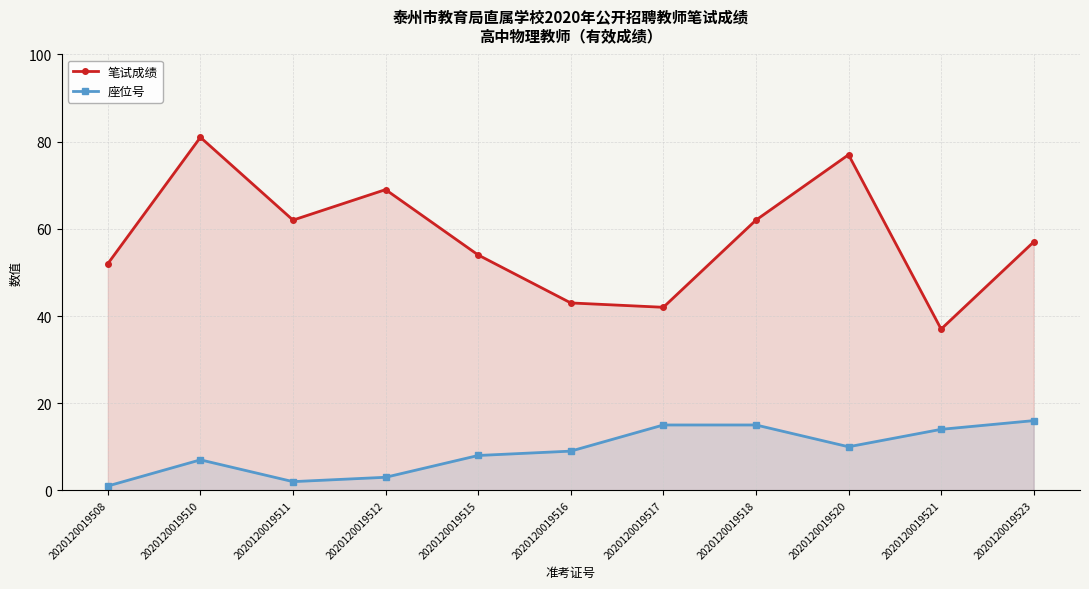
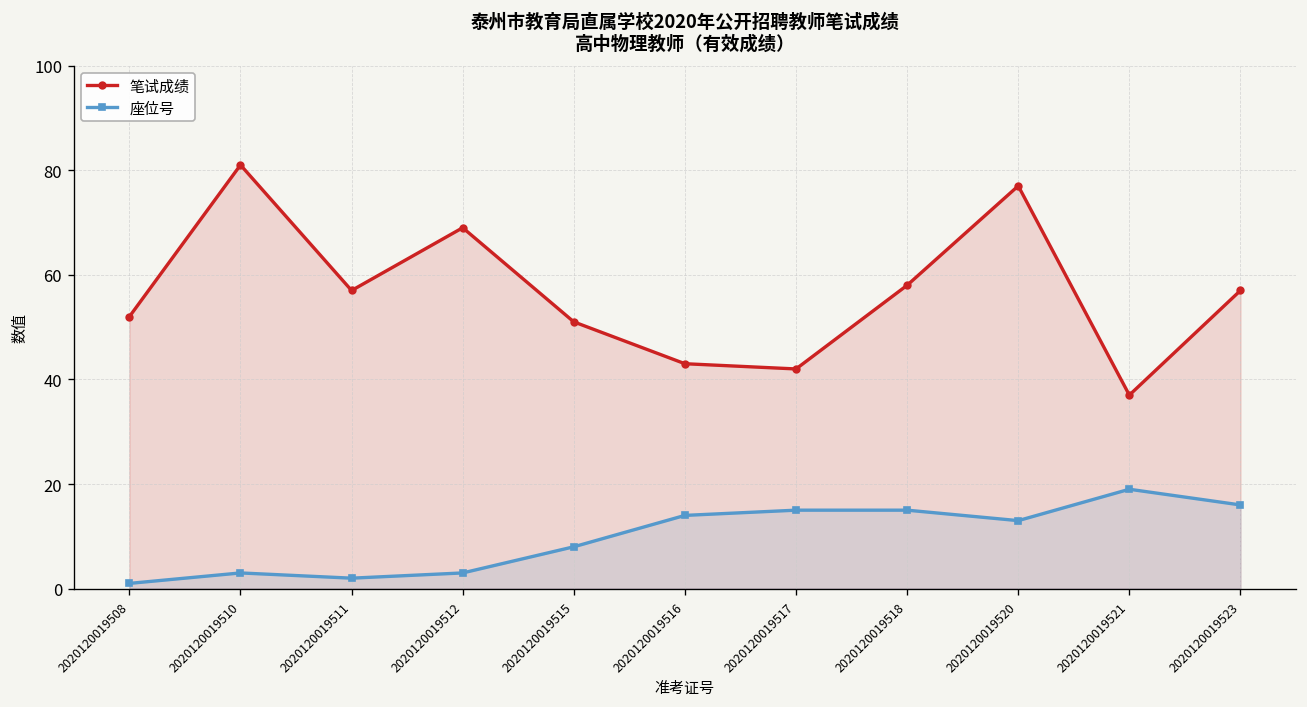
座位号, 2020120019510: 7 -> 3
笔试成绩, 2020120019511: 62 -> 57
笔试成绩, 2020120019515: 54 -> 51
座位号, 2020120019516: 9 -> 14
笔试成绩, 2020120019518: 62 -> 58
座位号, 2020120019520: 10 -> 13
座位号, 2020120019521: 14 -> 19
